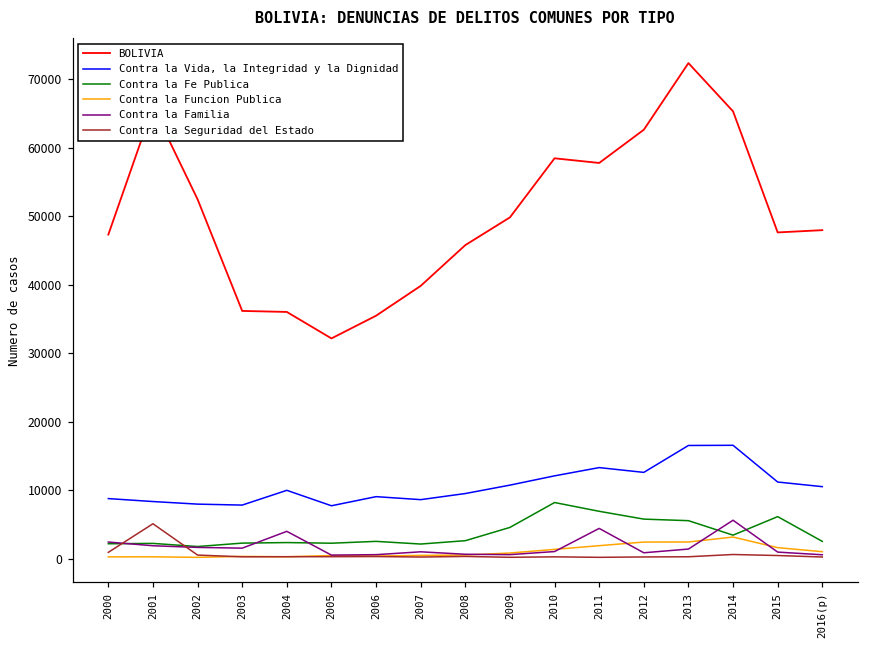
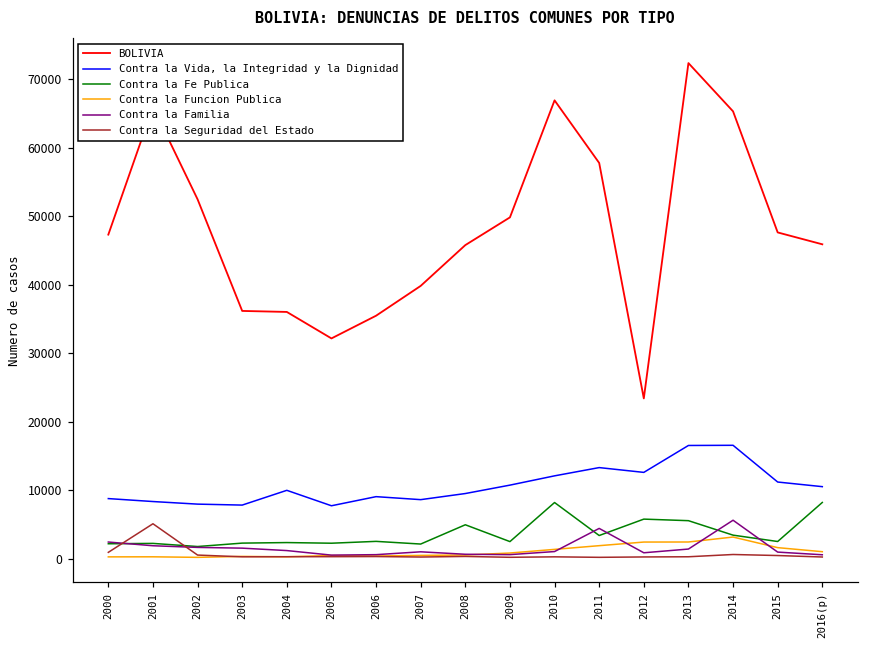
Contra la Familia, 2004: 4000 -> 1000
Contra la Fe Publica, 2008: 3000 -> 5000
Contra la Fe Publica, 2009: 5000 -> 2000
BOLIVIA, 2010: 58000 -> 67000
Contra la Fe Publica, 2011: 7000 -> 3000
BOLIVIA, 2012: 63000 -> 23000
Contra la Fe Publica, 2015: 6000 -> 3000
BOLIVIA, 2016(p): 48000 -> 46000
Contra la Fe Publica, 2016(p): 3000 -> 8000
